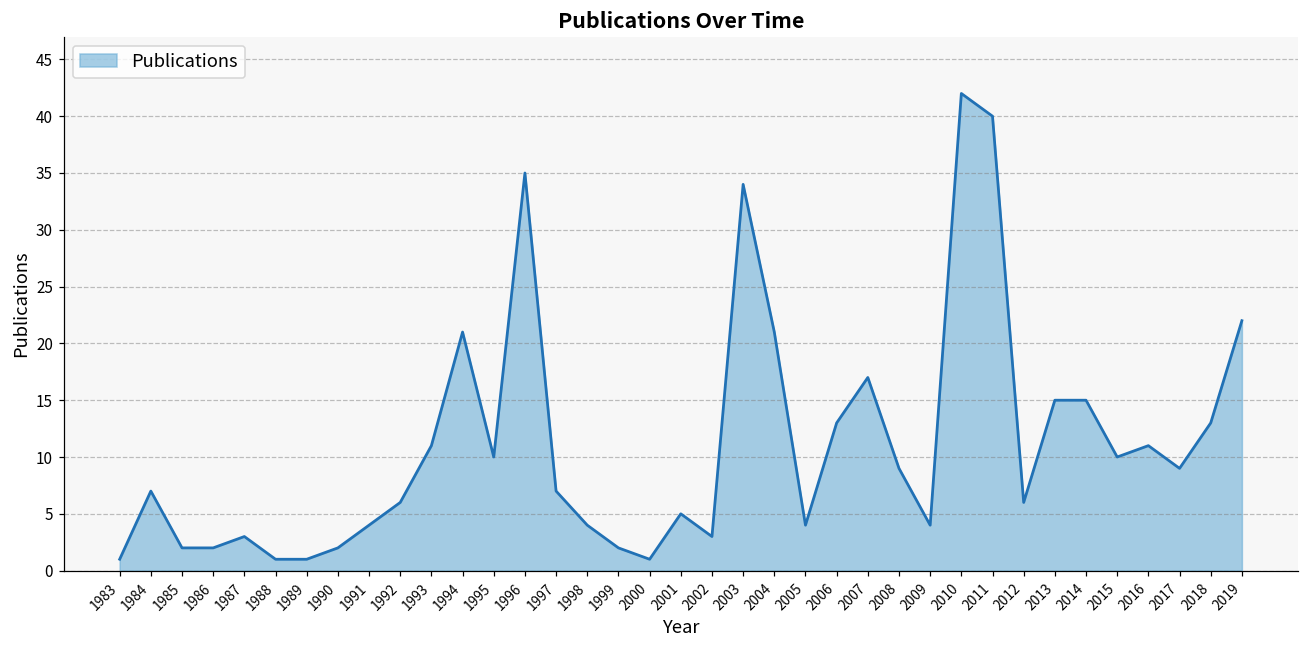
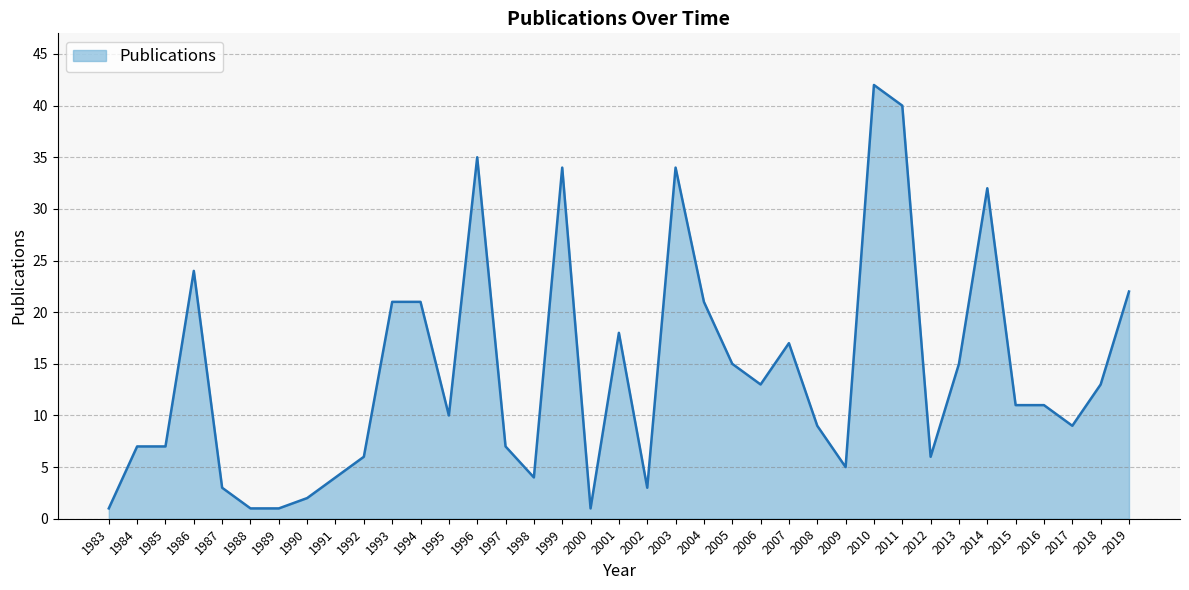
1985: 2 -> 7
1986: 2 -> 24
1993: 11 -> 21
1999: 2 -> 34
2001: 5 -> 18
2005: 4 -> 15
2009: 4 -> 5
2014: 15 -> 32
2015: 10 -> 11
